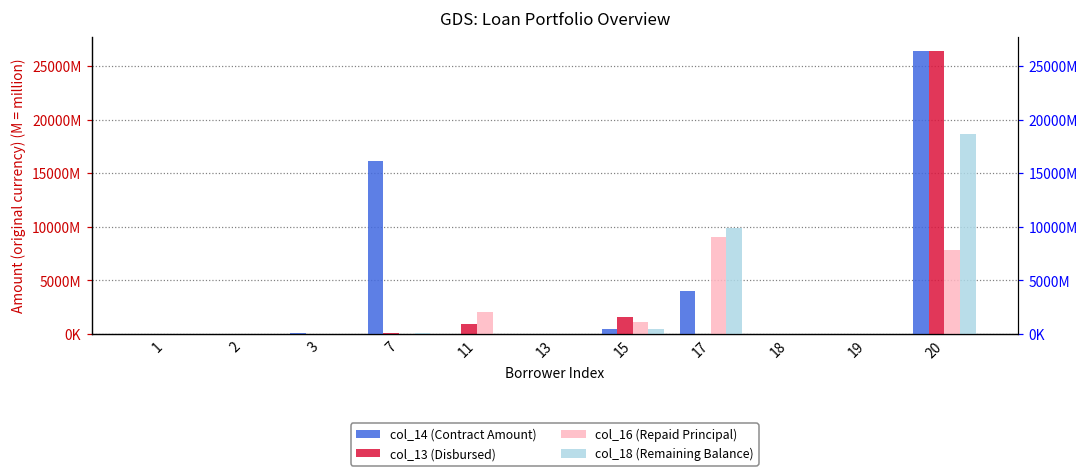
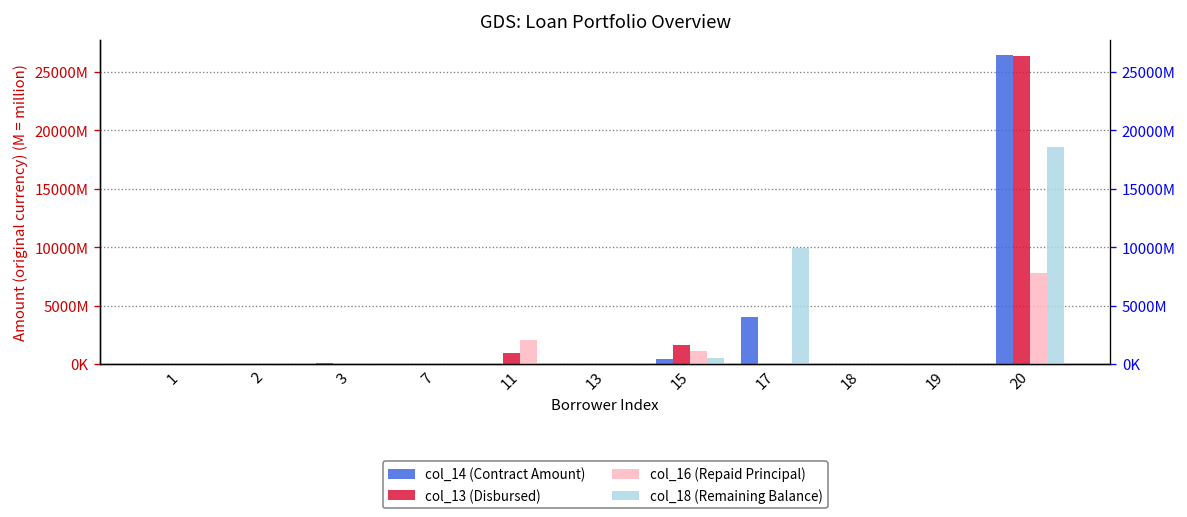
col_14 (Contract Amount), 7: 16000000000 -> 0
col_16 (Repaid Principal), 17: 9000000000 -> 0
